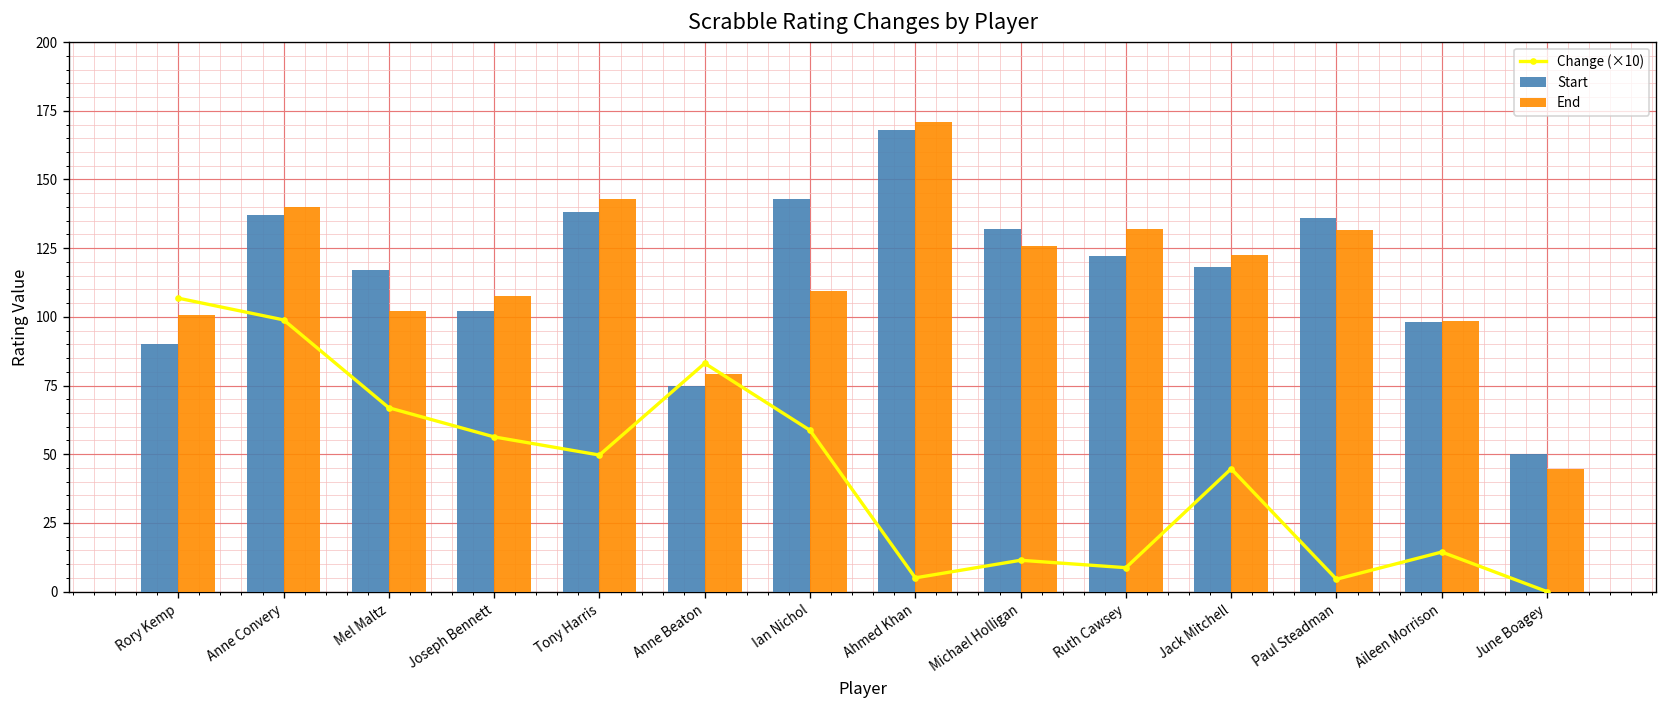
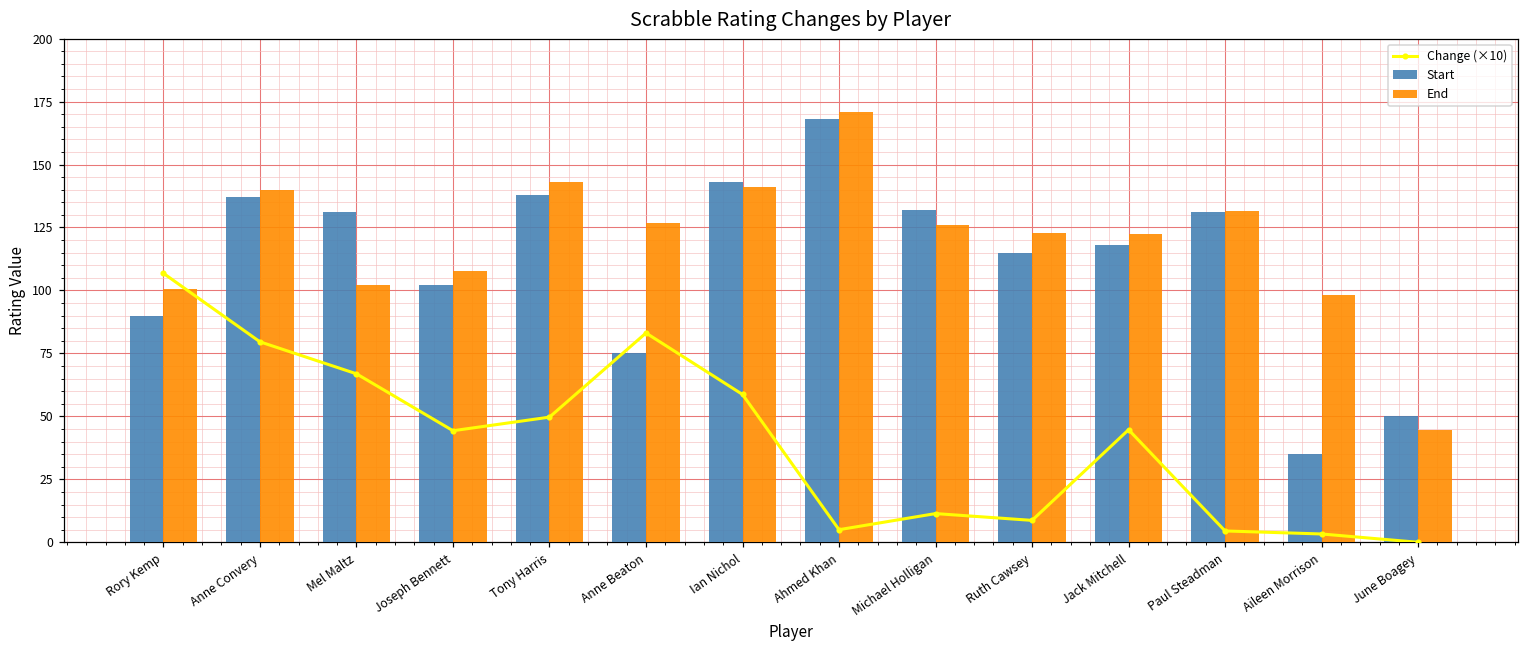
Change (×10), Anne Convery: 99 -> 80
Start, Mel Maltz: 117 -> 131
Change (×10), Joseph Bennett: 56 -> 44
End, Anne Beaton: 79 -> 127
End, Ian Nichol: 109 -> 141
Start, Ruth Cawsey: 122 -> 115
End, Ruth Cawsey: 132 -> 123
Start, Paul Steadman: 136 -> 131
Start, Aileen Morrison: 98 -> 35
Change (×10), Aileen Morrison: 14 -> 3
